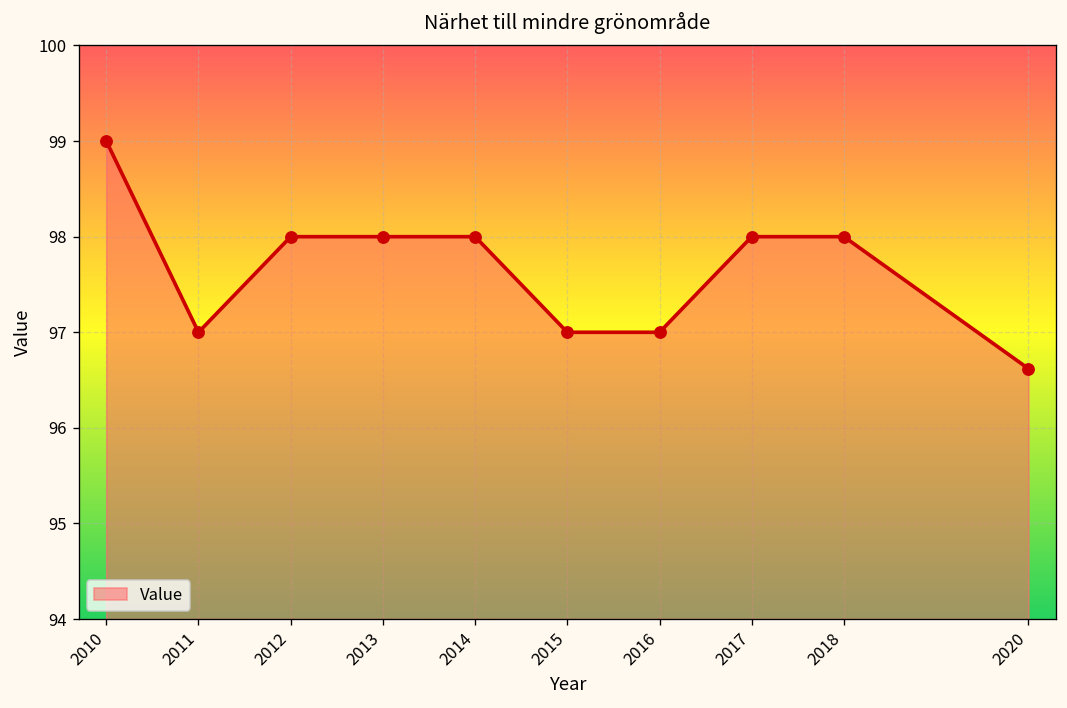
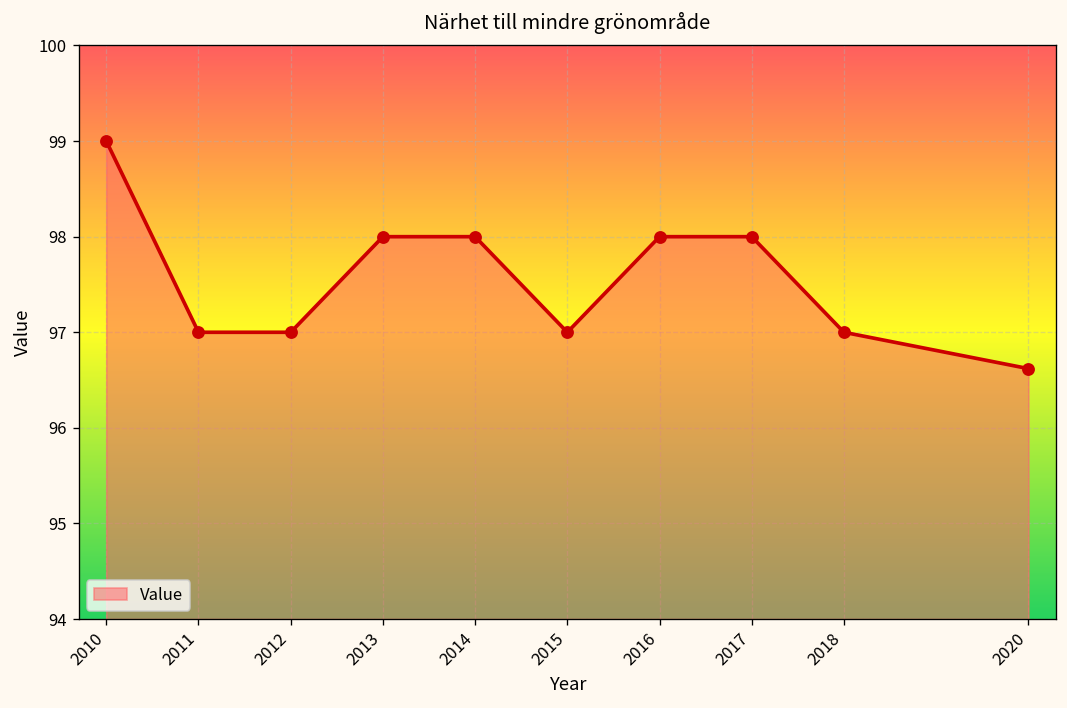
2012: 98 -> 97
2016: 97 -> 98
2018: 98 -> 97
